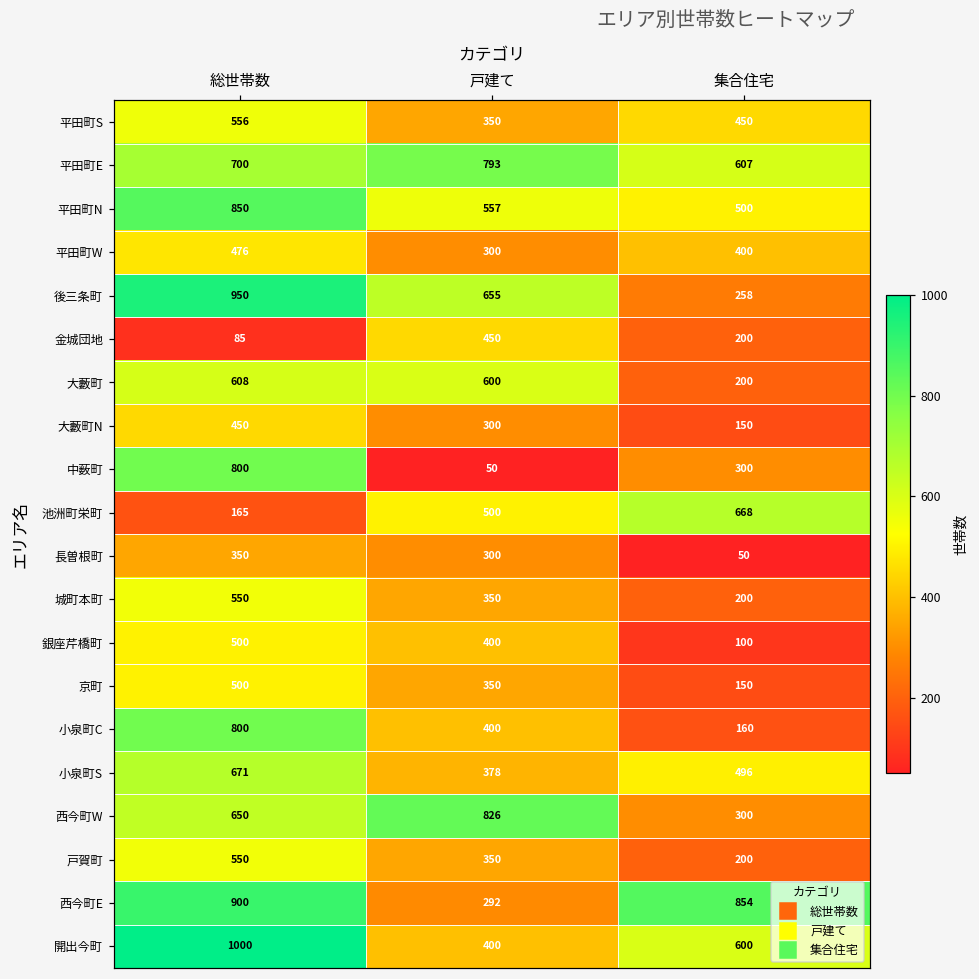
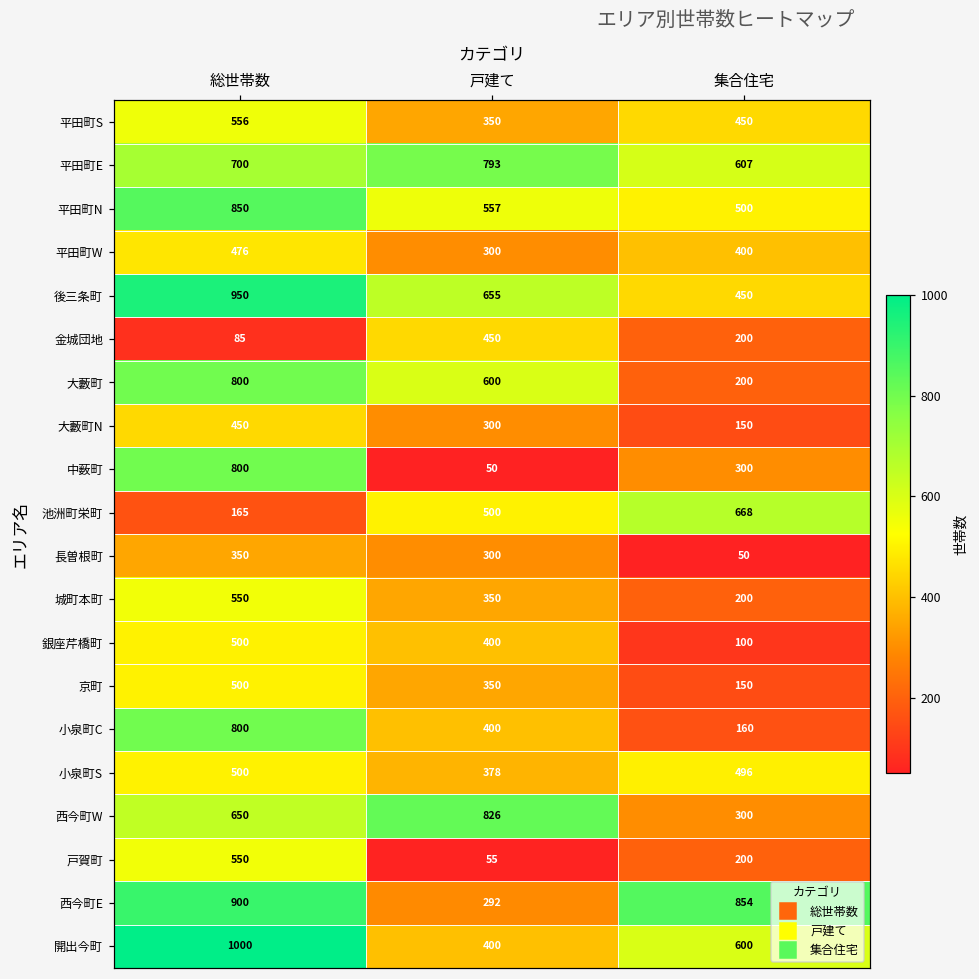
後三条町, 集合住宅: 258 -> 450
大藪町, 総世帯数: 608 -> 800
小泉町S, 総世帯数: 671 -> 500
戸賀町, 戸建て: 350 -> 55
